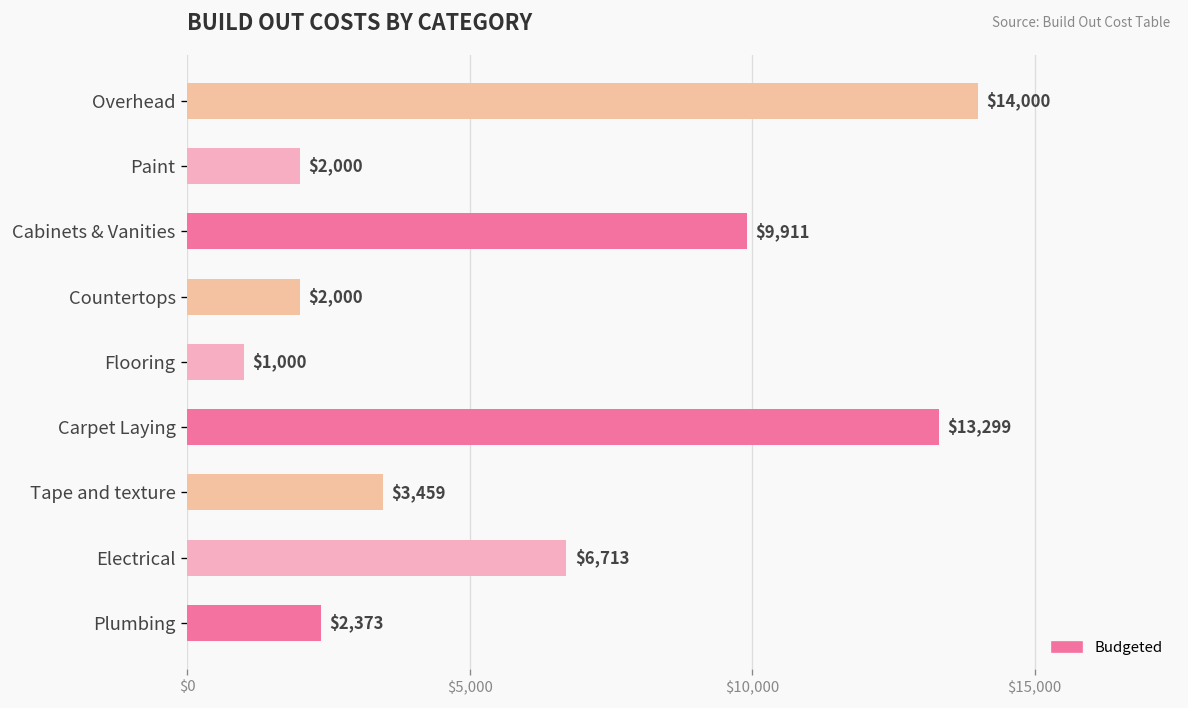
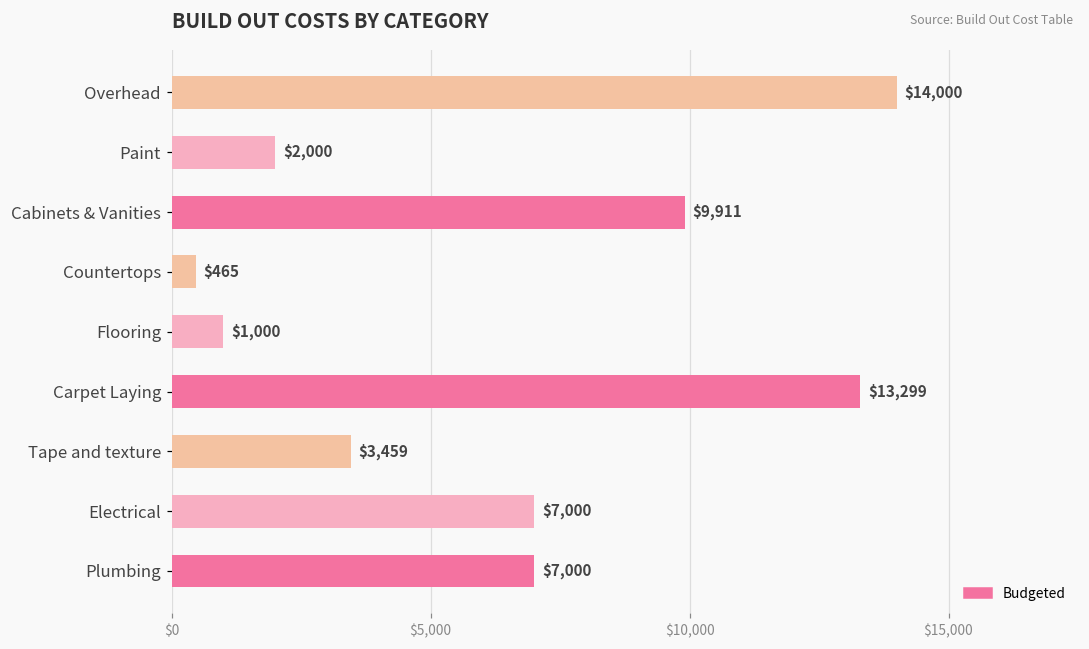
Countertops: $2,000 -> $465
Electrical: $6,713 -> $7,000
Plumbing: $2,373 -> $7,000
